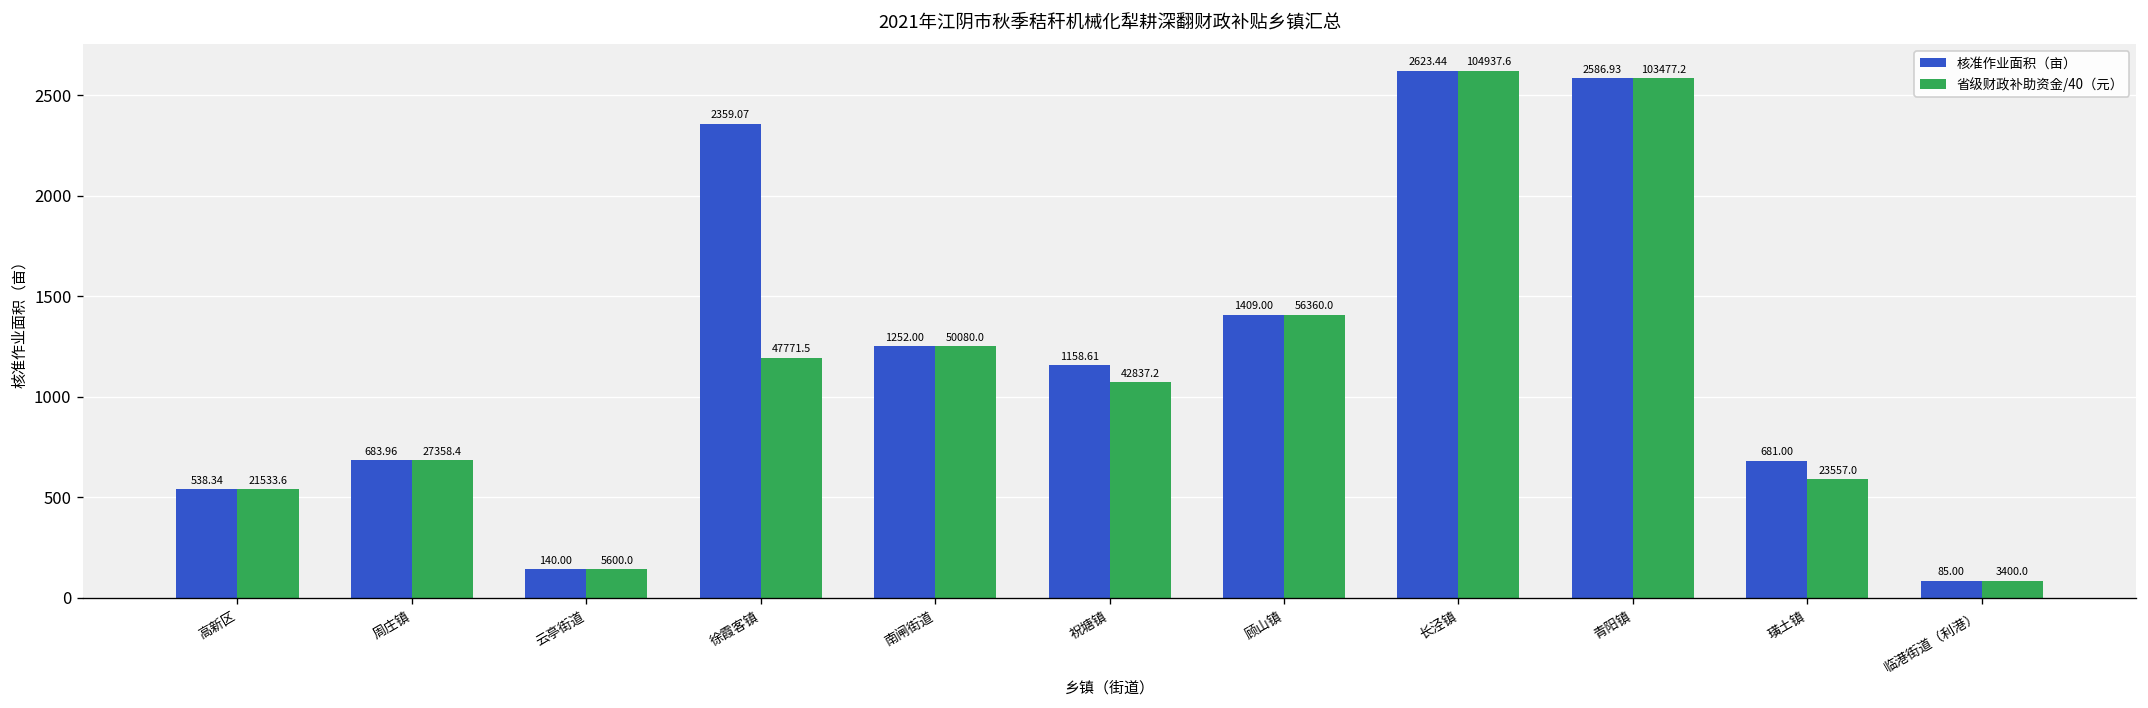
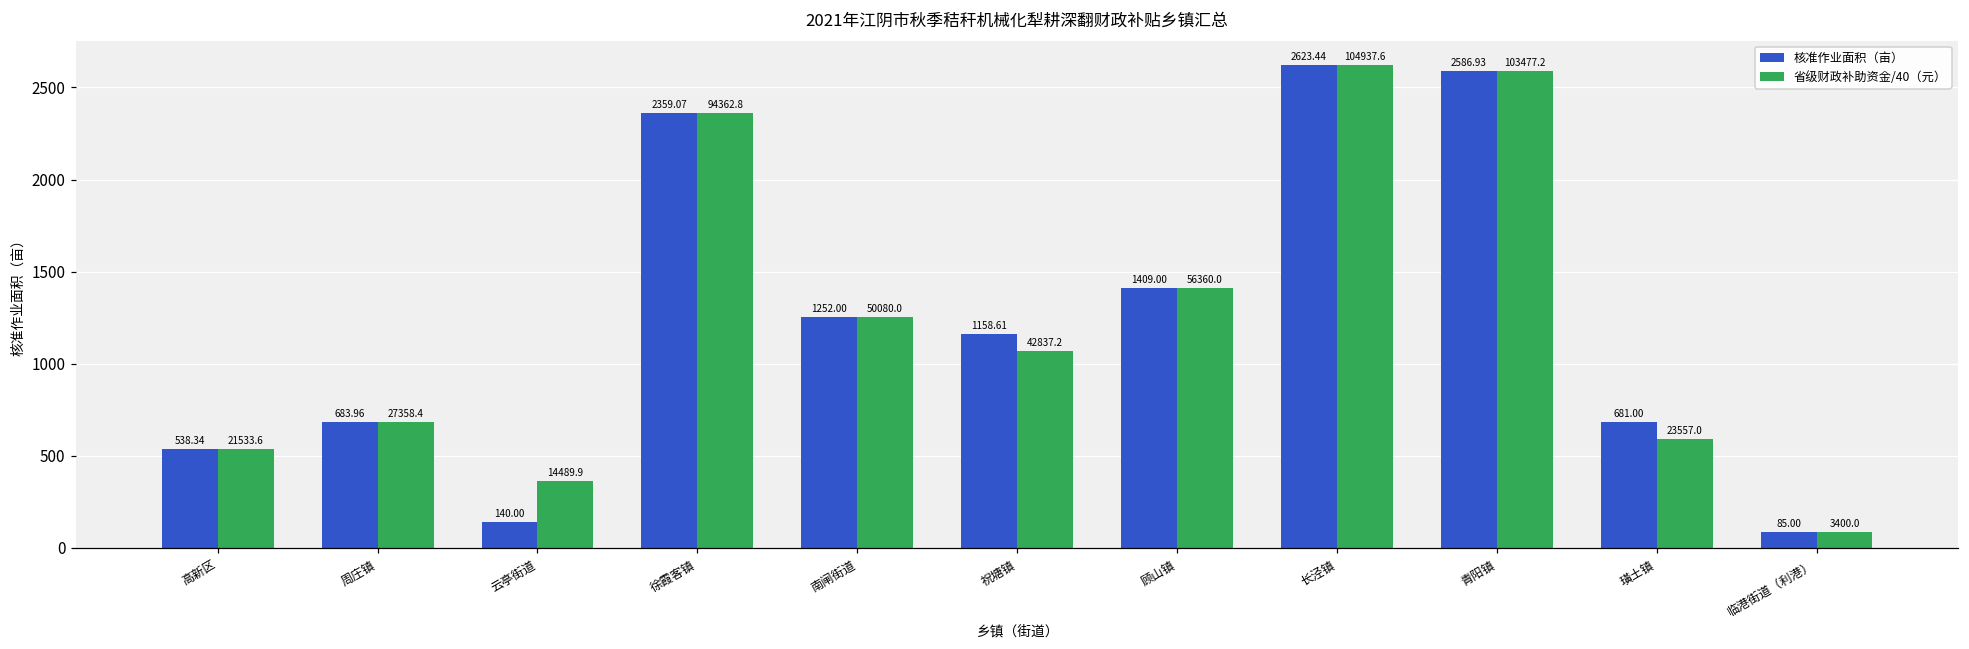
省级财政补助资金/40（元）, 云亭街道: 5600.0 -> 14489.9
省级财政补助资金/40（元）, 徐霞客镇: 47771.5 -> 94362.8
